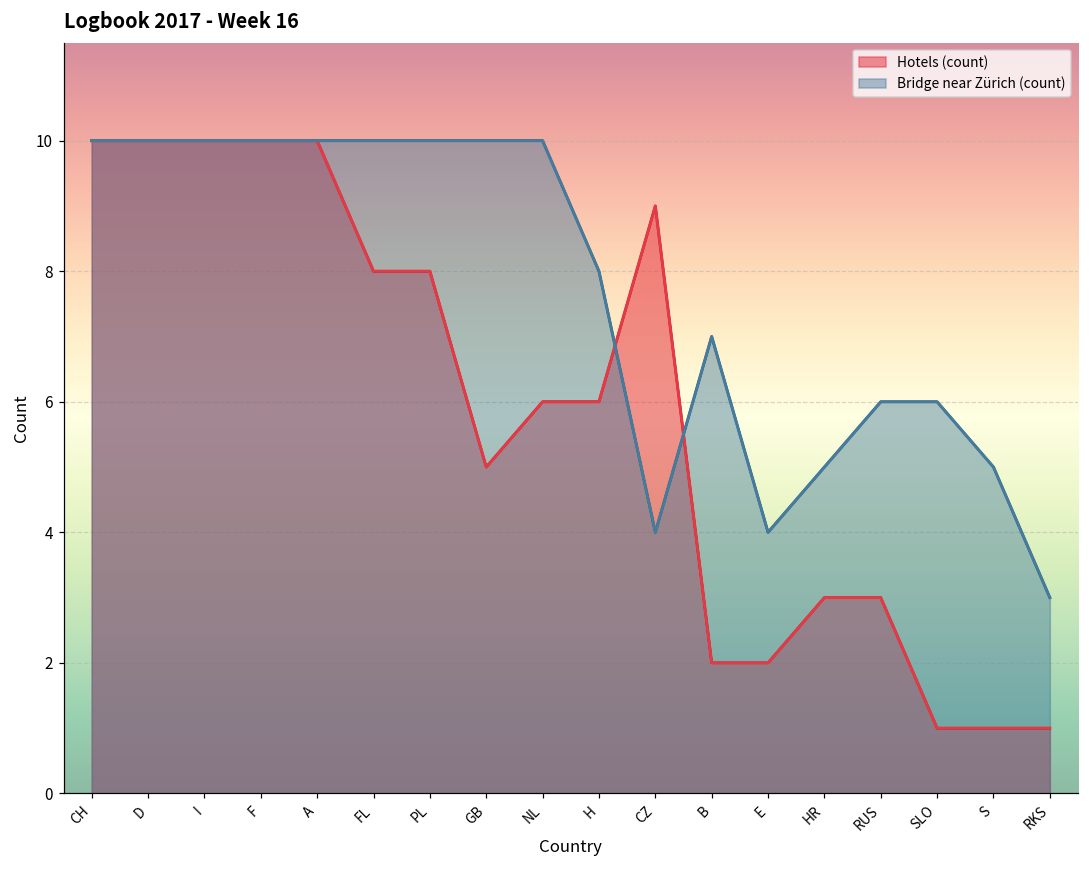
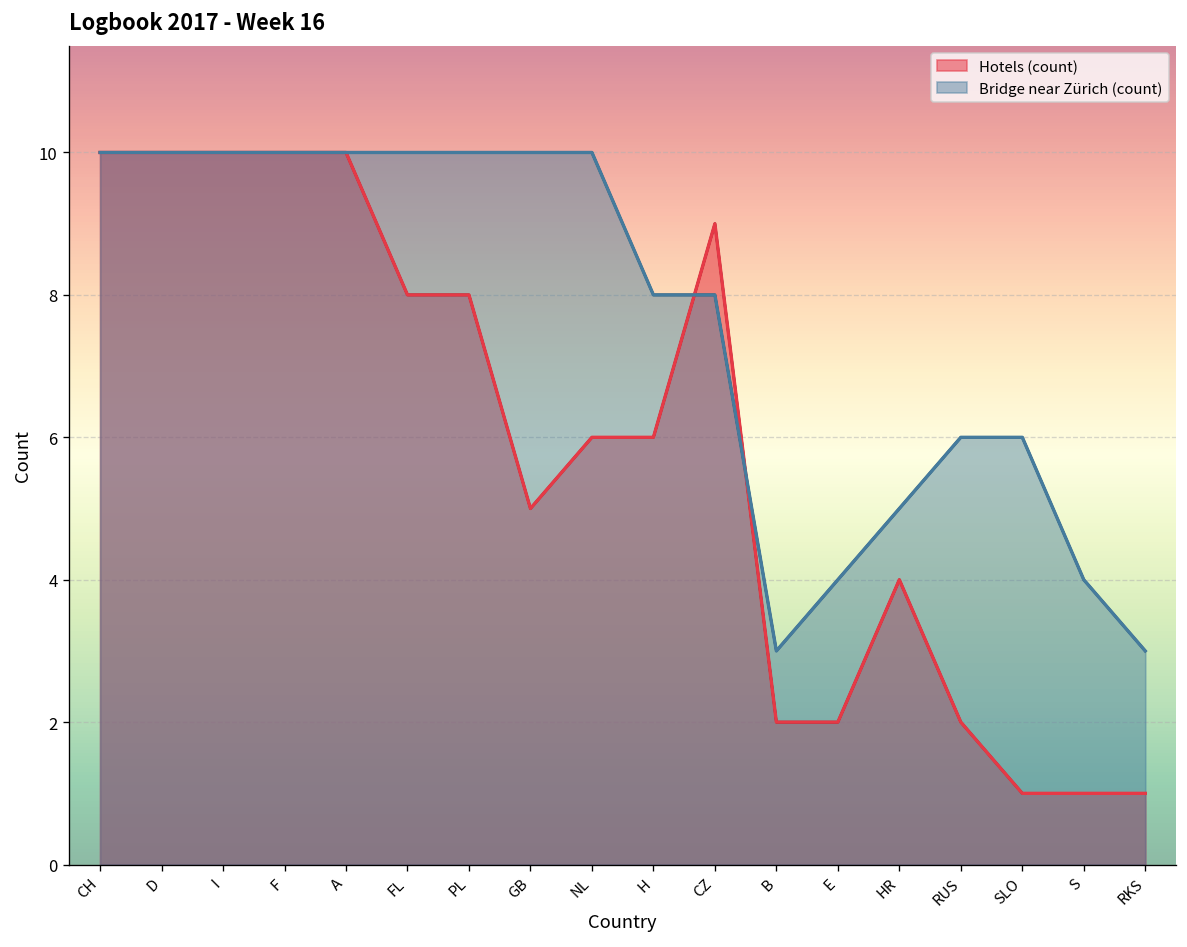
Bridge near Zürich (count), CZ: 4 -> 8
Bridge near Zürich (count), B: 7 -> 3
Hotels (count), HR: 3 -> 4
Hotels (count), RUS: 3 -> 2
Bridge near Zürich (count), S: 5 -> 4
